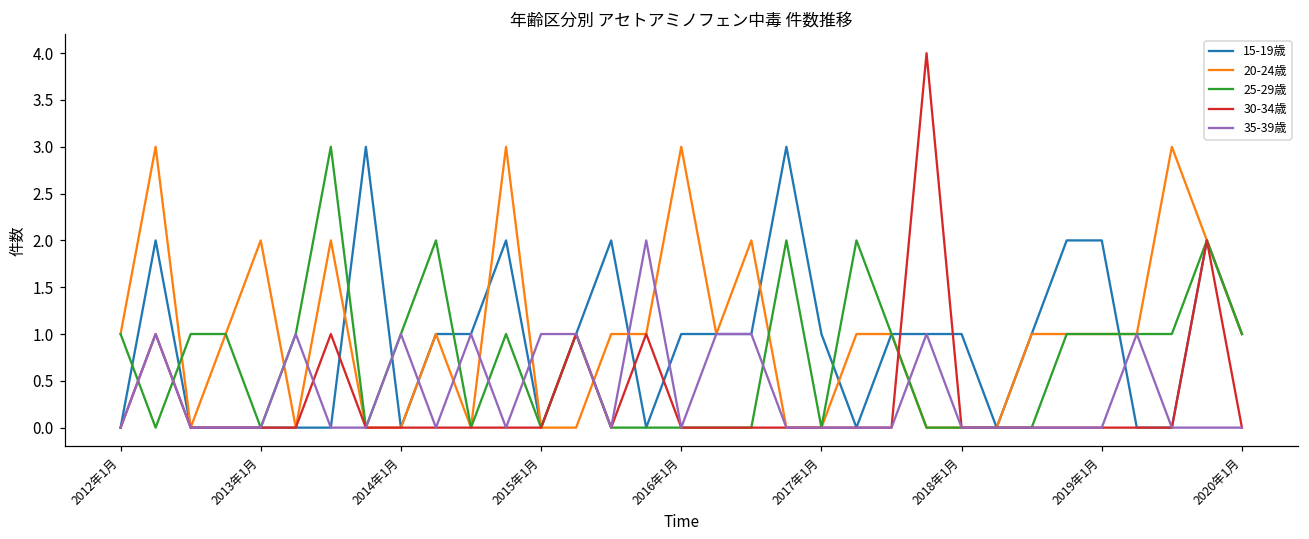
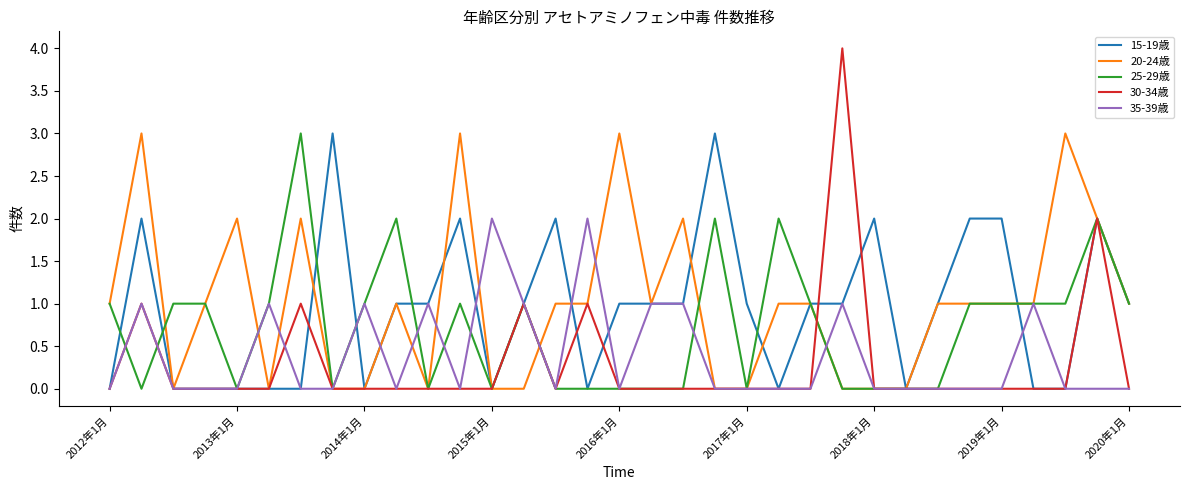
35-39歳, 2015年1月: 1 -> 2
15-19歳, 2018年1月: 1 -> 2
